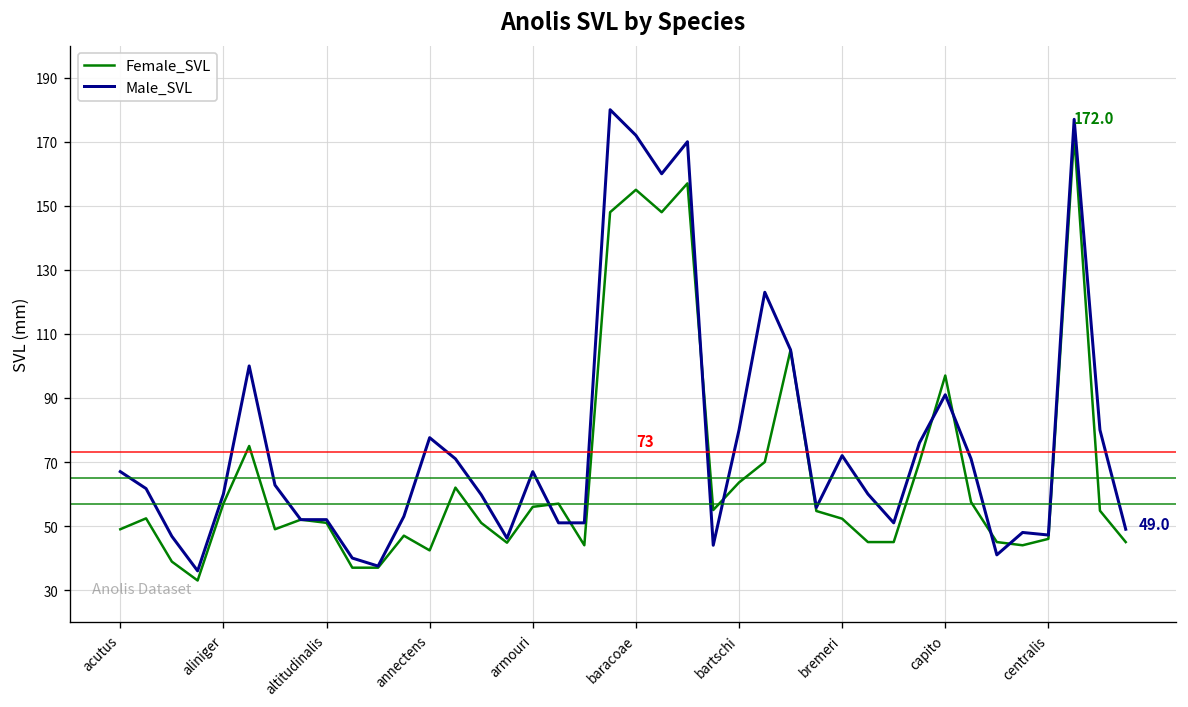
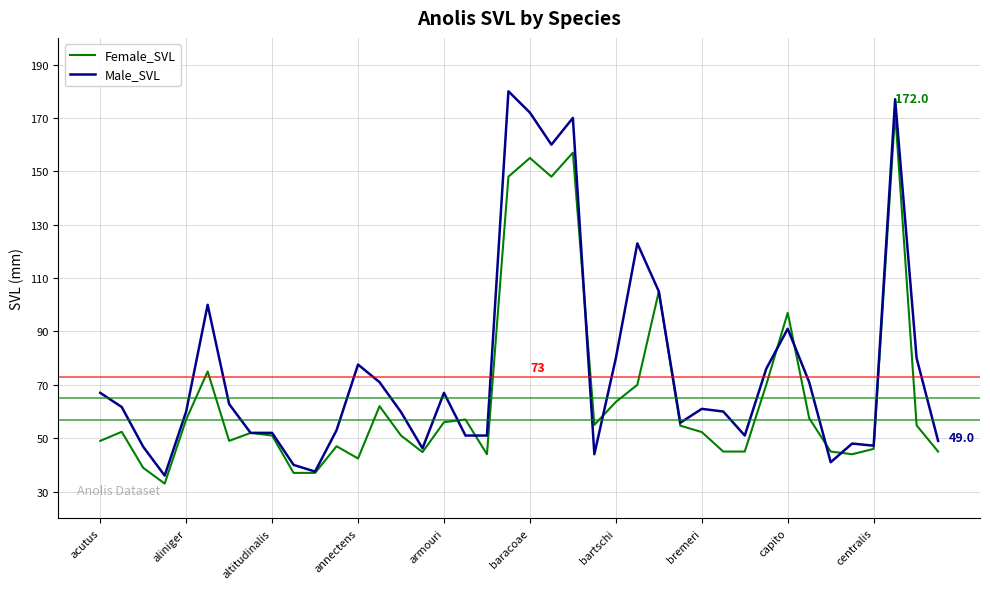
Male_SVL, bremeri: 72 -> 61
